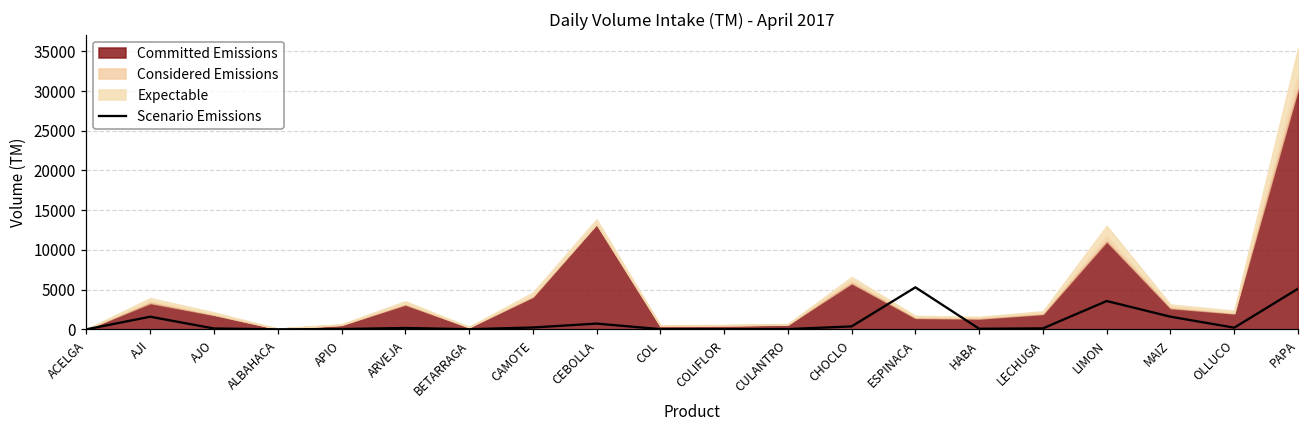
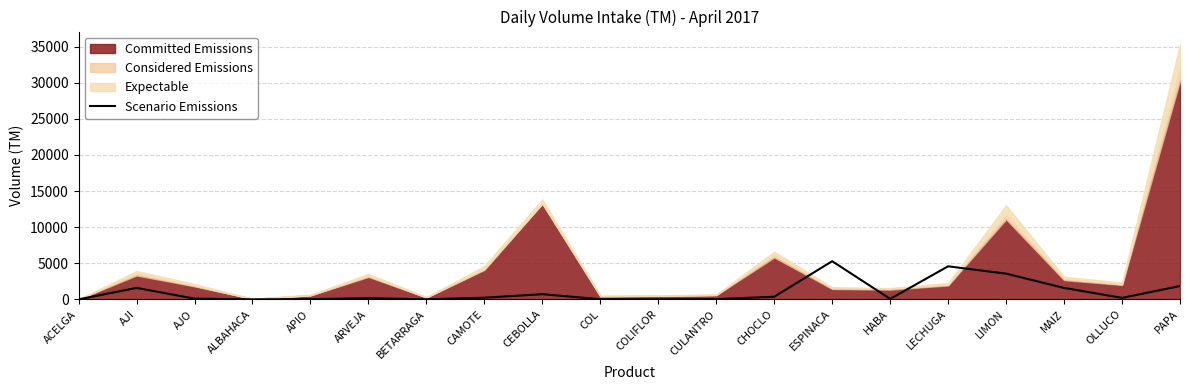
Scenario Emissions, LECHUGA: 0 -> 5000
Scenario Emissions, PAPA: 5000 -> 2000
